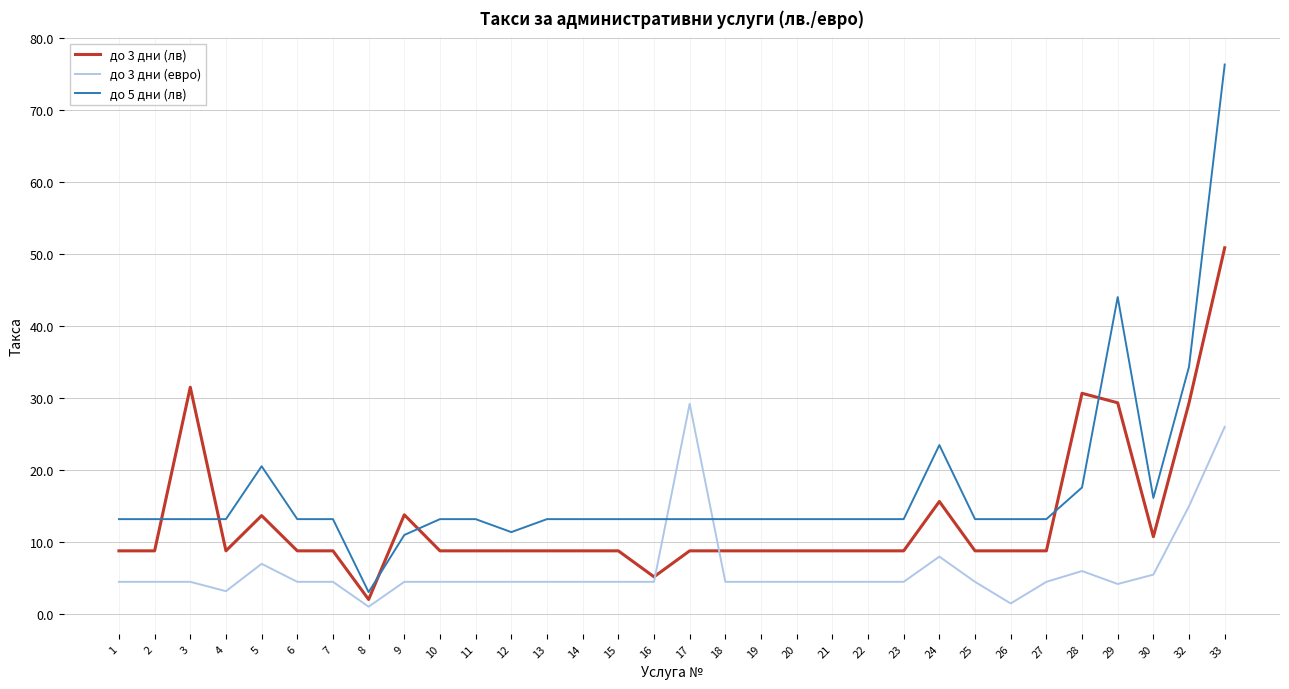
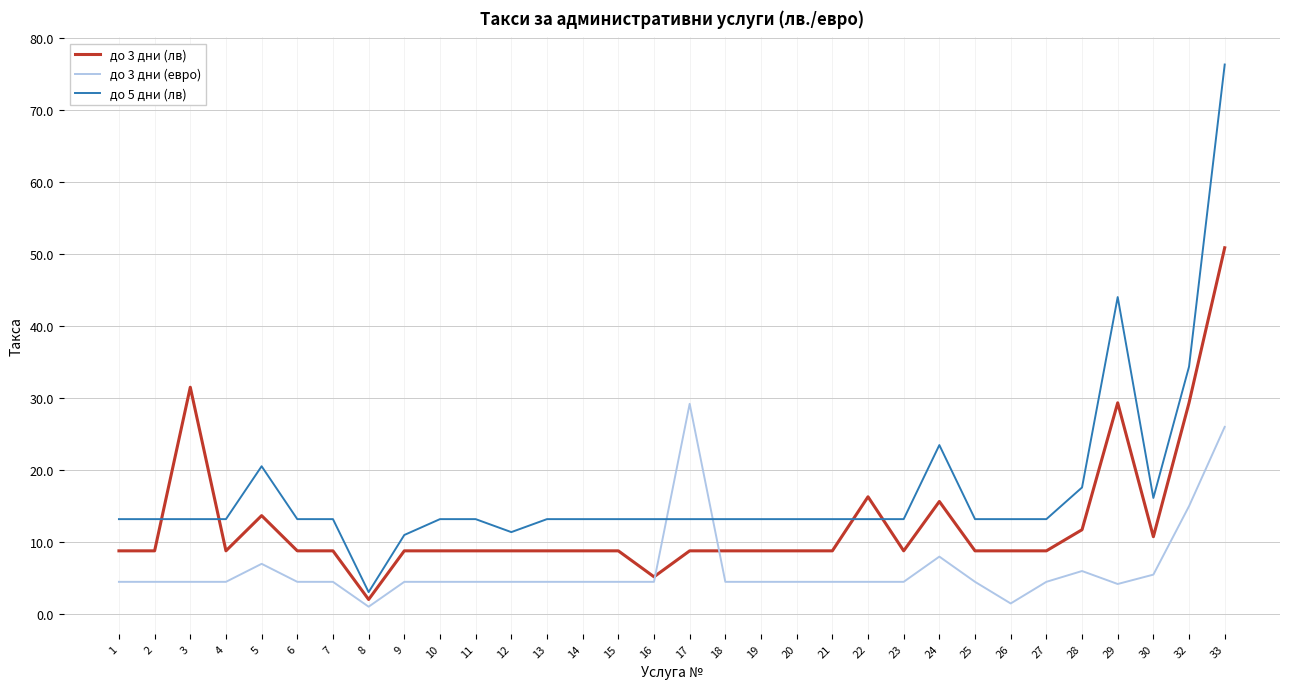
до 3 дни (евро), 4: 3 -> 5
до 3 дни (лв), 9: 14 -> 9
до 3 дни (лв), 22: 9 -> 16
до 3 дни (лв), 28: 31 -> 12
